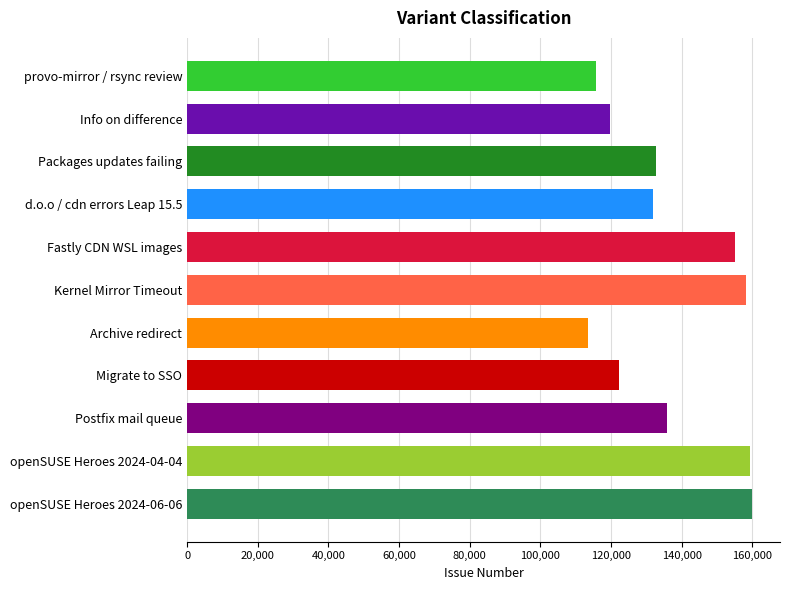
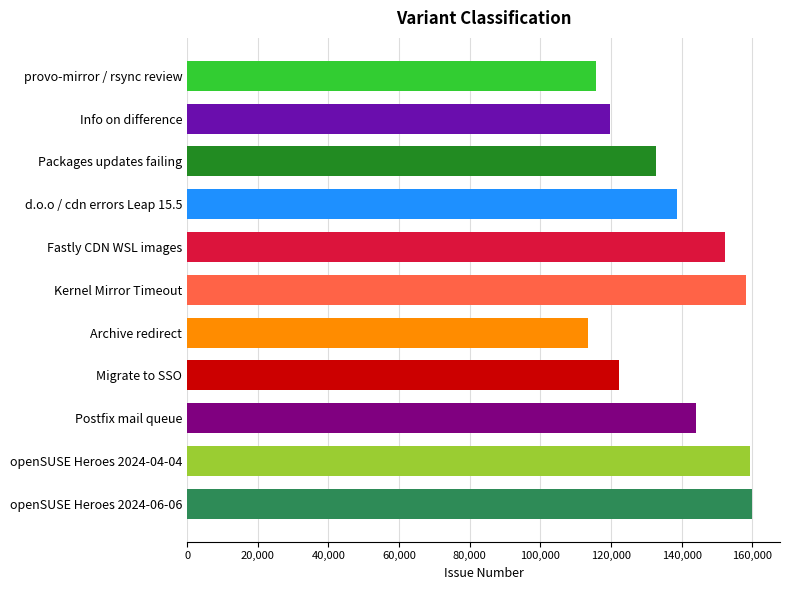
d.o.o / cdn errors Leap 15.5: 132,000 -> 139,000
Fastly CDN WSL images: 155,000 -> 152,000
Postfix mail queue: 136,000 -> 144,000
